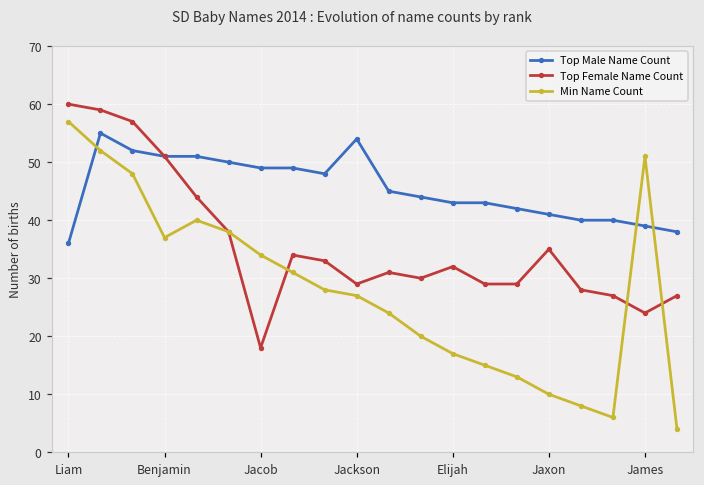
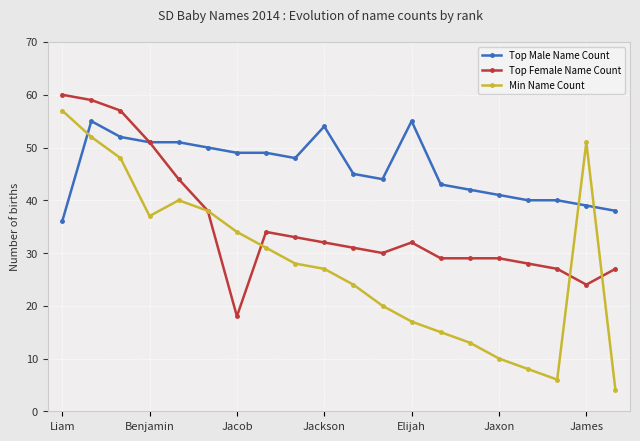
Top Female Name Count, Jackson: 29 -> 32
Top Male Name Count, Elijah: 43 -> 55
Top Female Name Count, Jaxon: 35 -> 29
